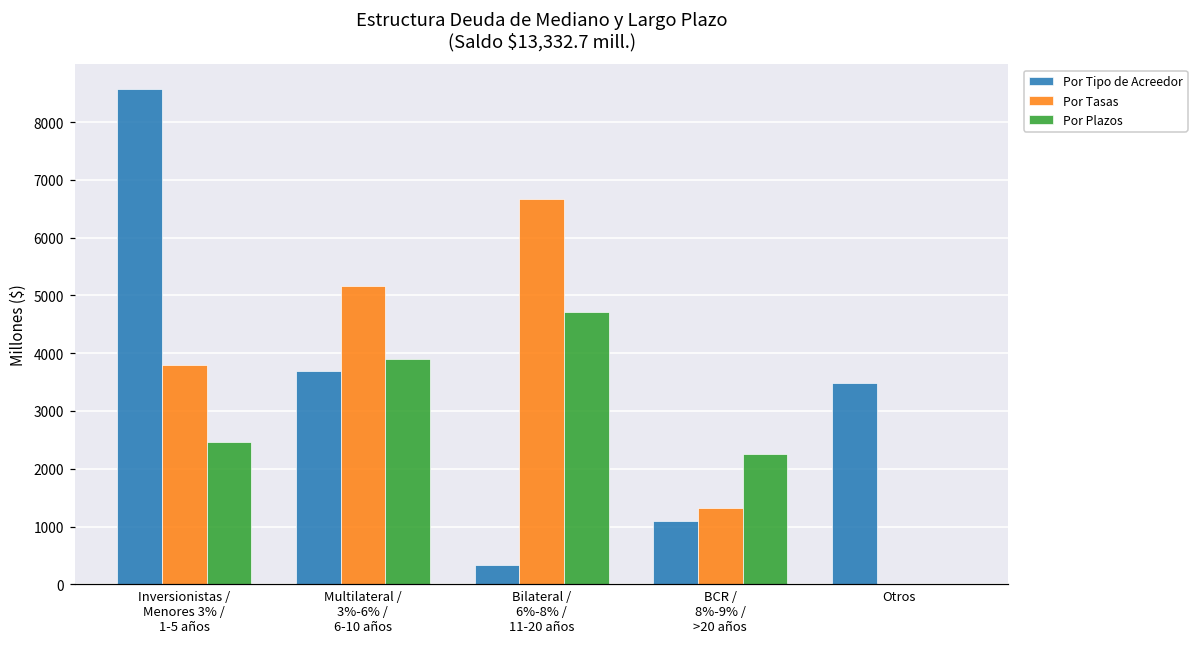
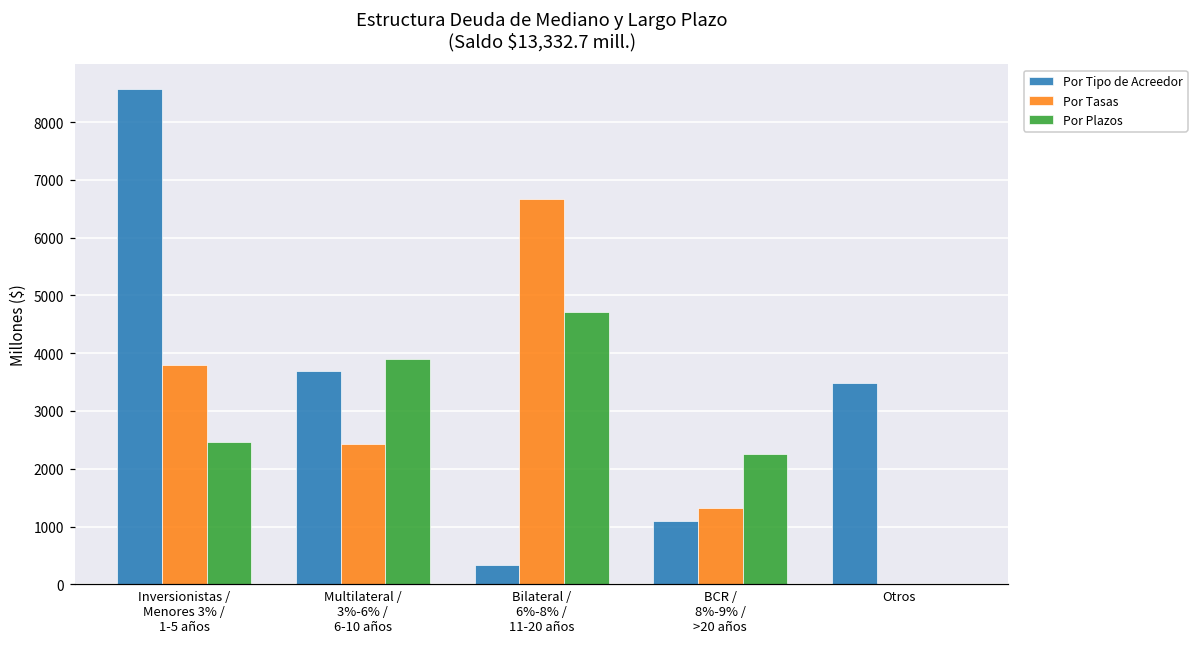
Por Tasas, Multilateral / 3%-6% / 6-10 años: 5200 -> 2400
